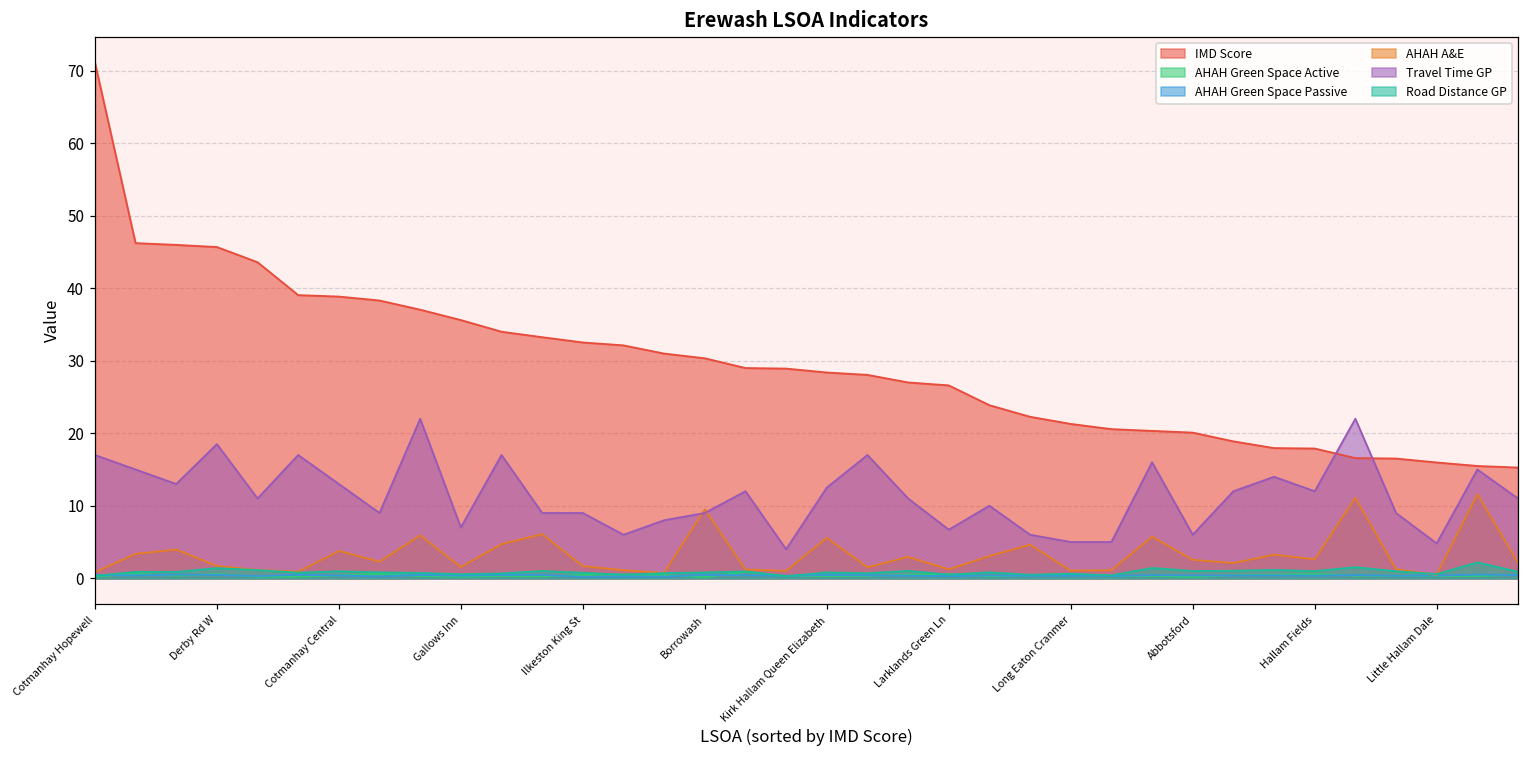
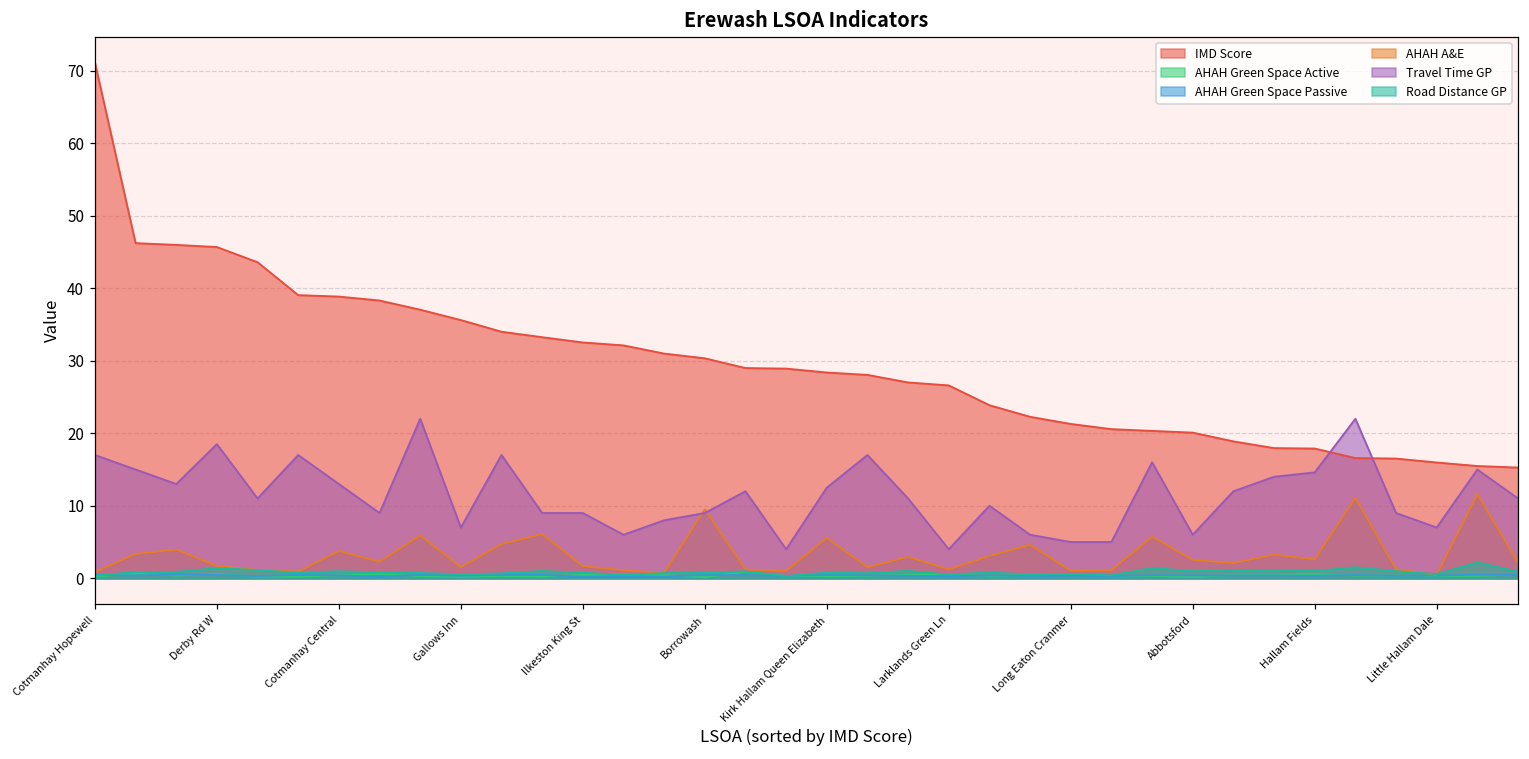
Travel Time GP, Larklands Green Ln: 7 -> 4
Travel Time GP, Hallam Fields: 12 -> 15
Travel Time GP, Little Hallam Dale: 5 -> 7
